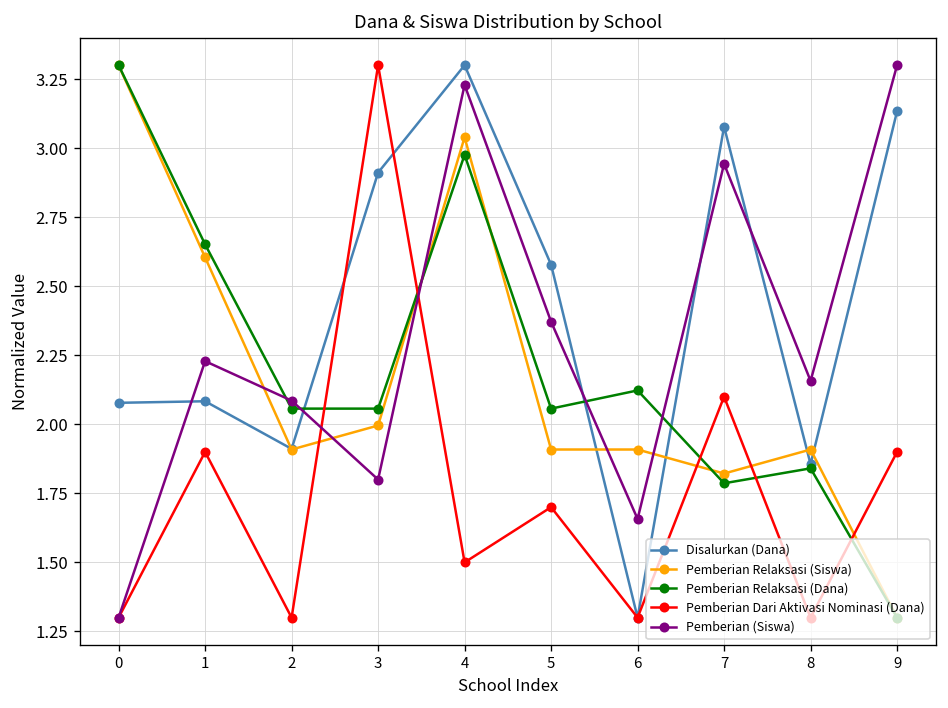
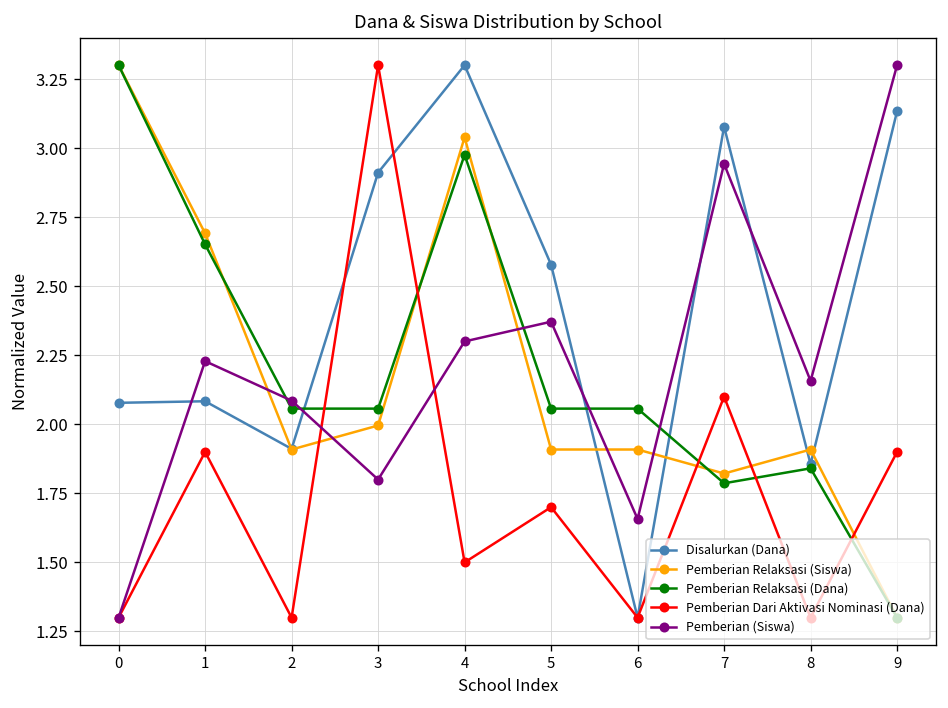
Pemberian Relaksasi (Siswa), 1: 2.60 -> 2.69
Pemberian (Siswa), 4: 3.23 -> 2.30
Pemberian Relaksasi (Dana), 6: 2.12 -> 2.06
